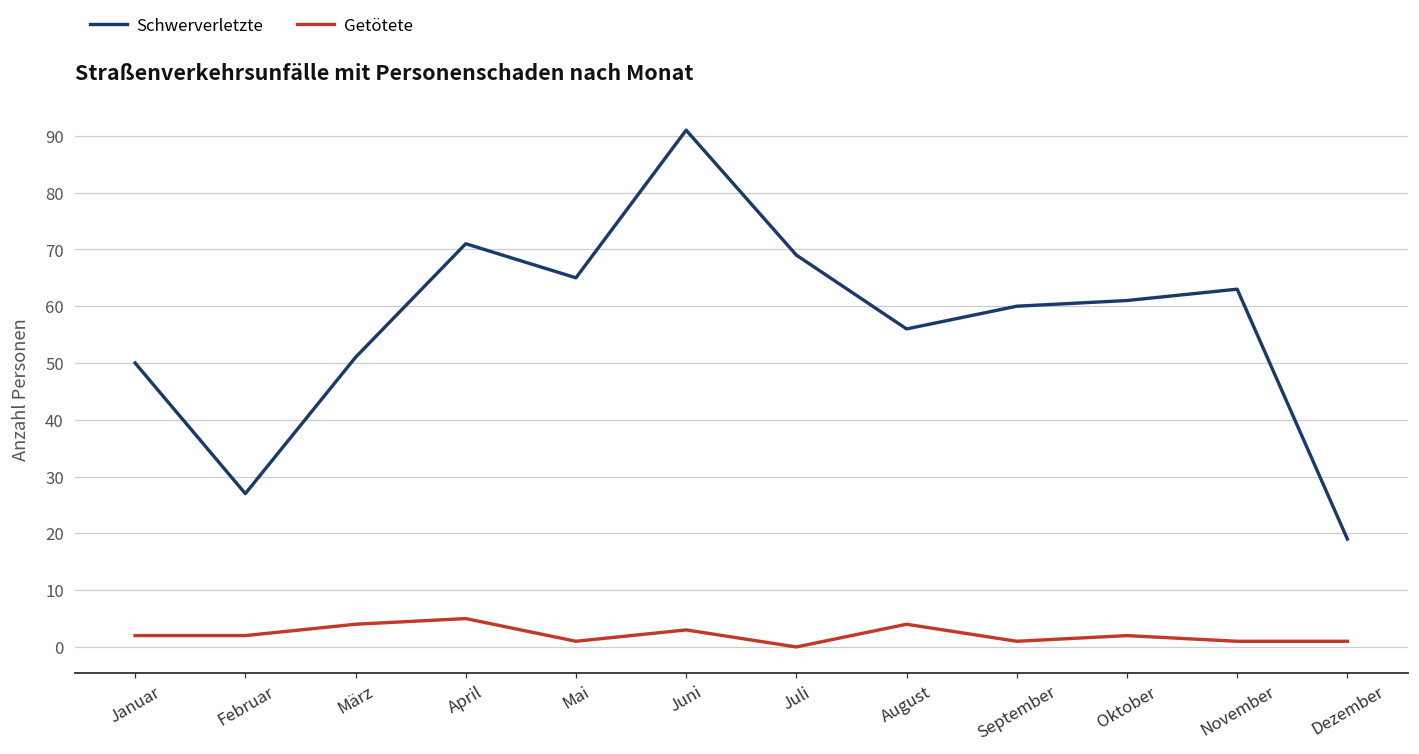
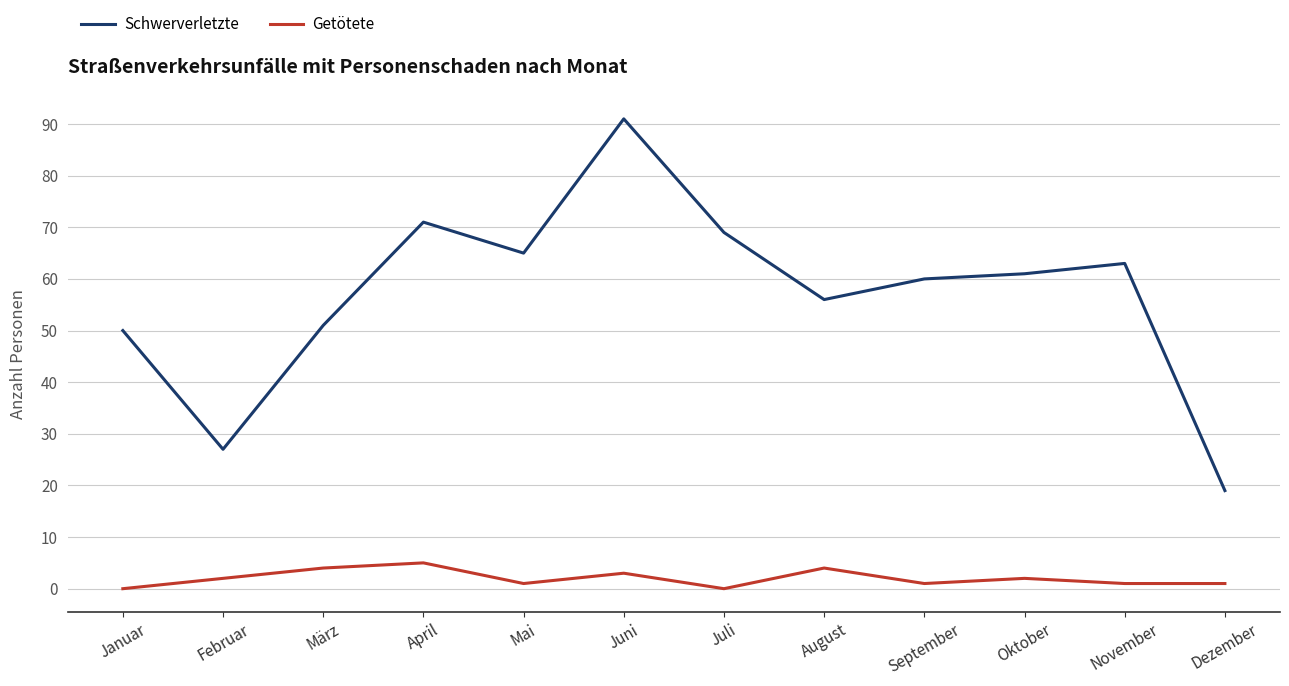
Getötete, Januar: 2 -> 0
